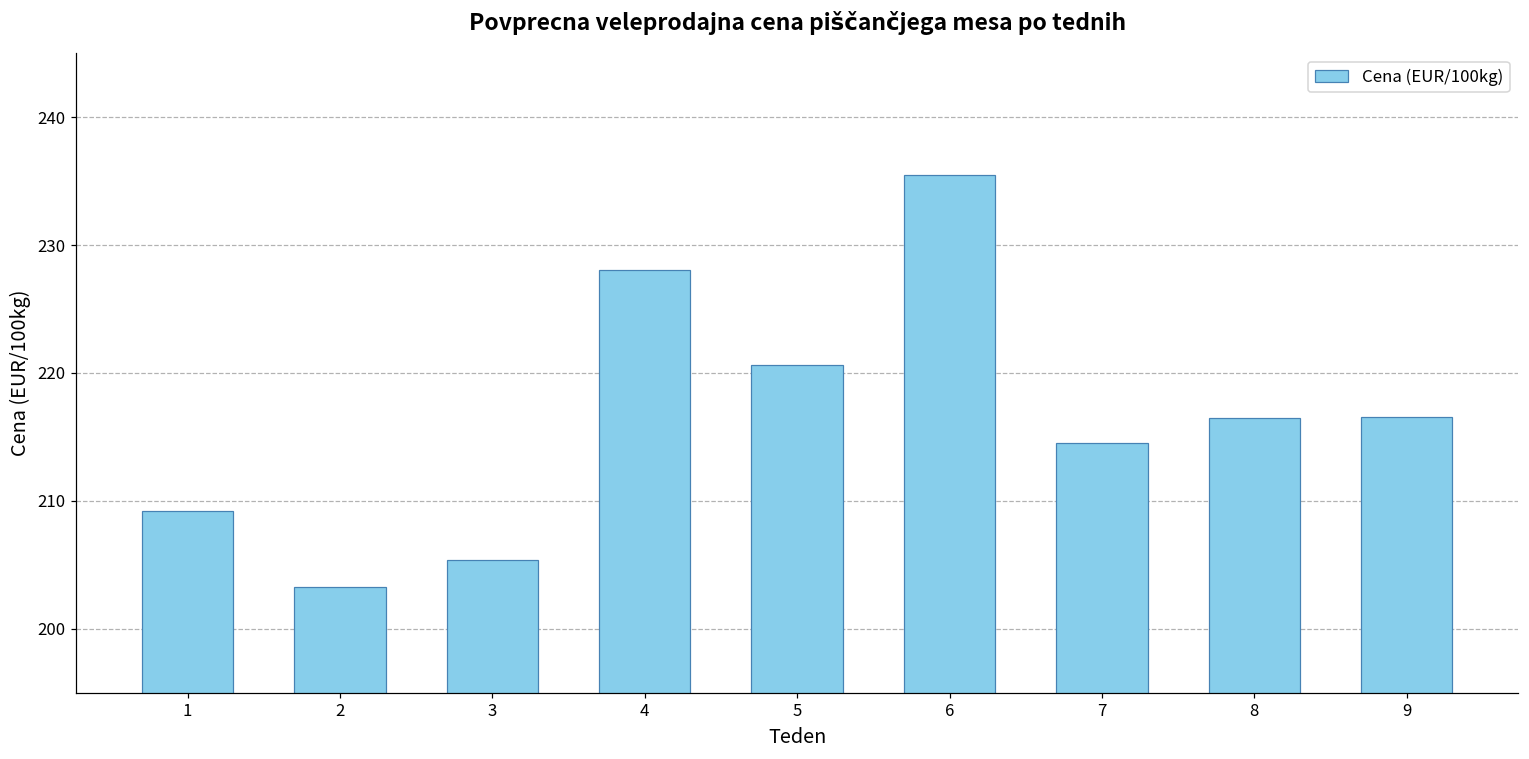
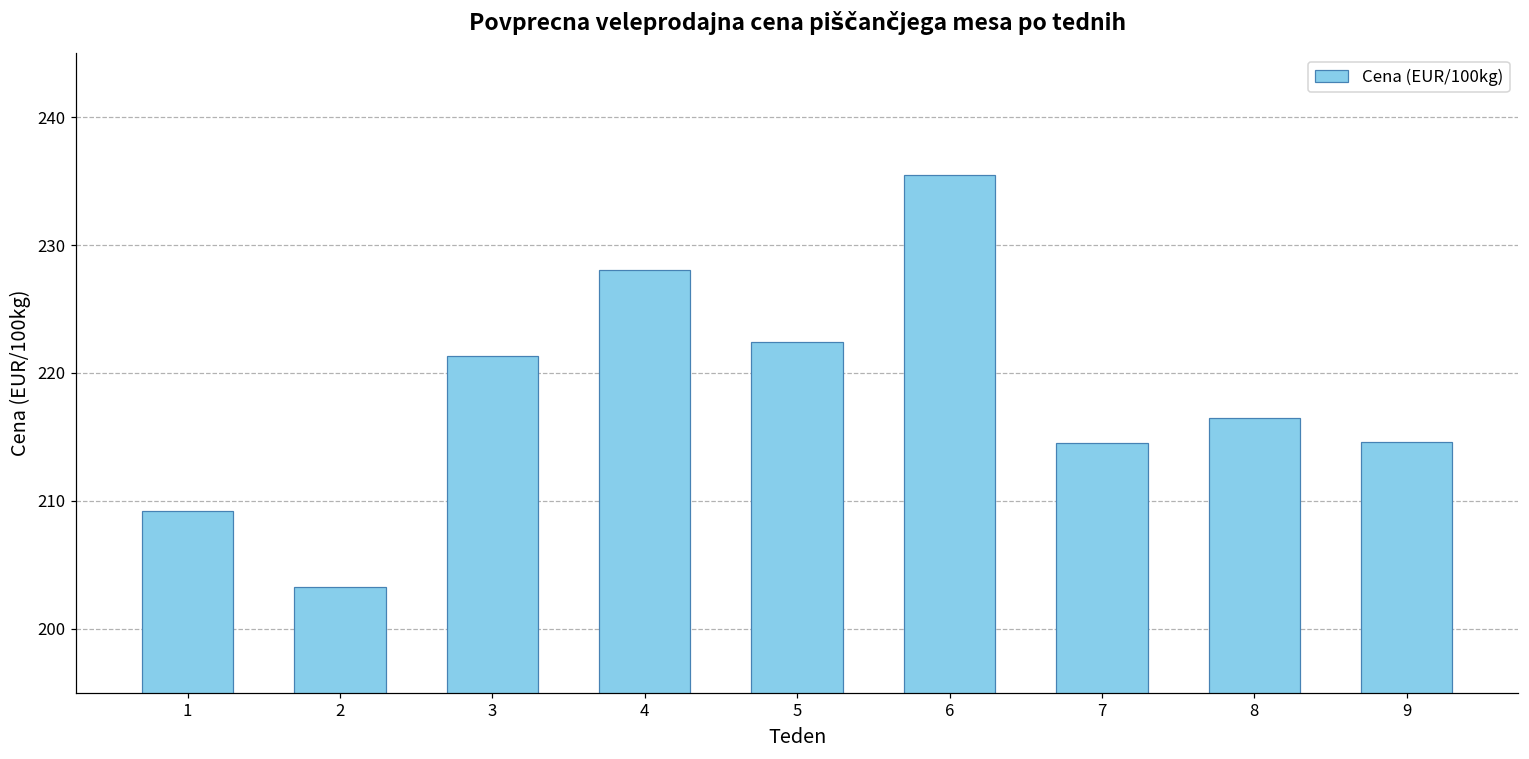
3: 205.4 -> 221.4
5: 220.7 -> 222.4
9: 216.5 -> 214.6
